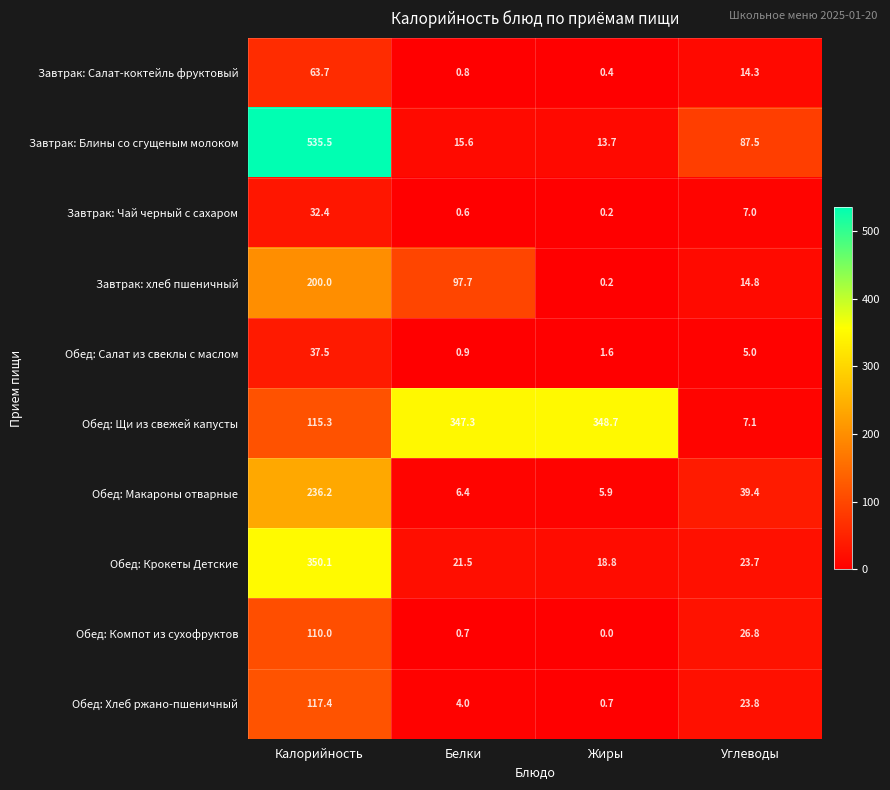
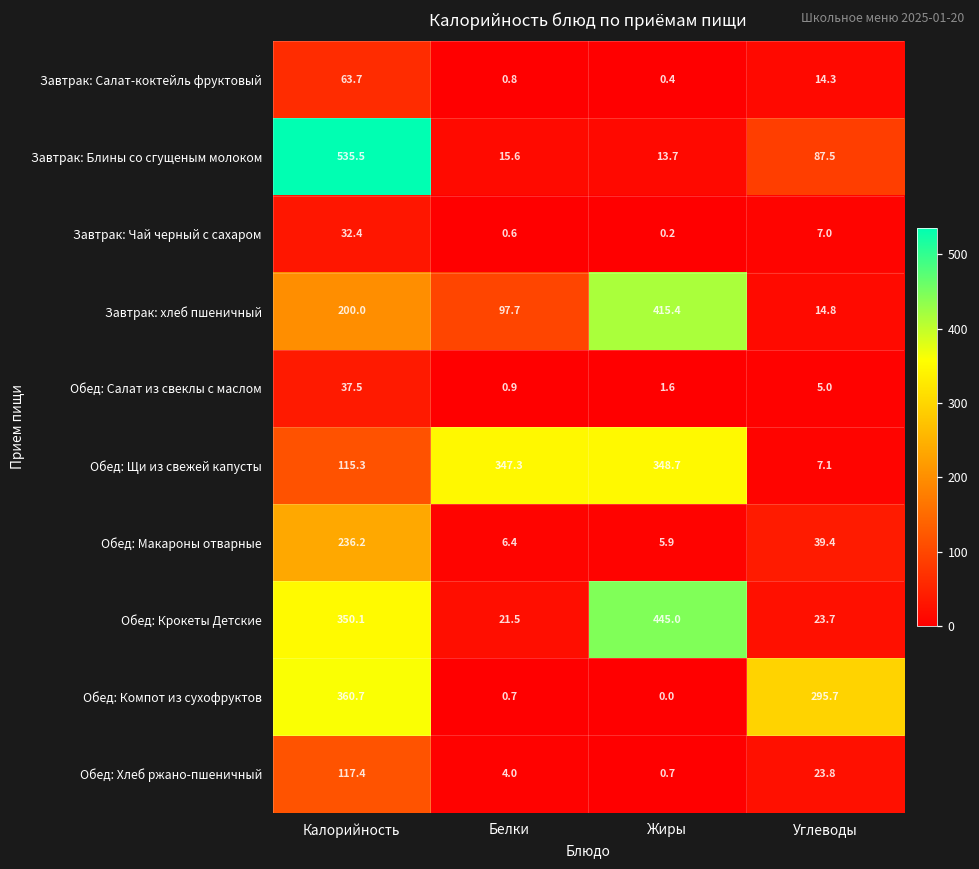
Завтрак: хлеб пшеничный, Жиры: 0.2 -> 415.4
Обед: Крокеты Детские, Жиры: 18.8 -> 445.0
Обед: Компот из сухофруктов, Калорийность: 110.0 -> 360.7
Обед: Компот из сухофруктов, Углеводы: 26.8 -> 295.7
